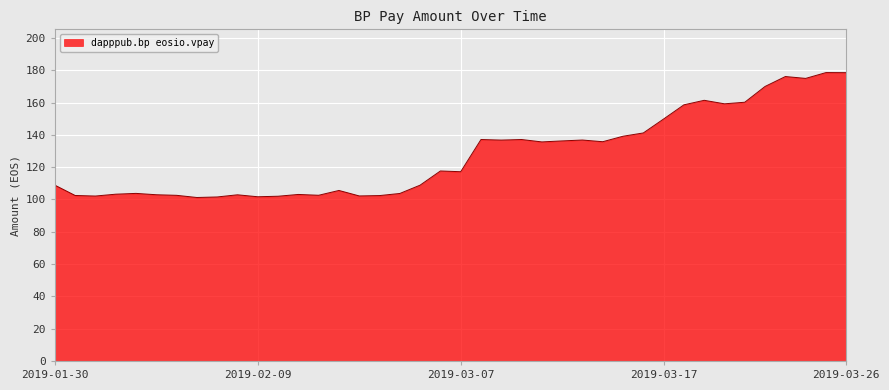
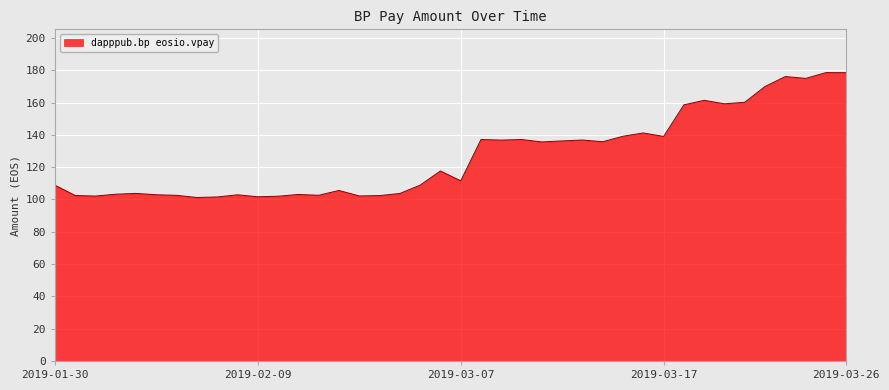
2019-03-07: 117 -> 112
2019-03-17: 150 -> 139
